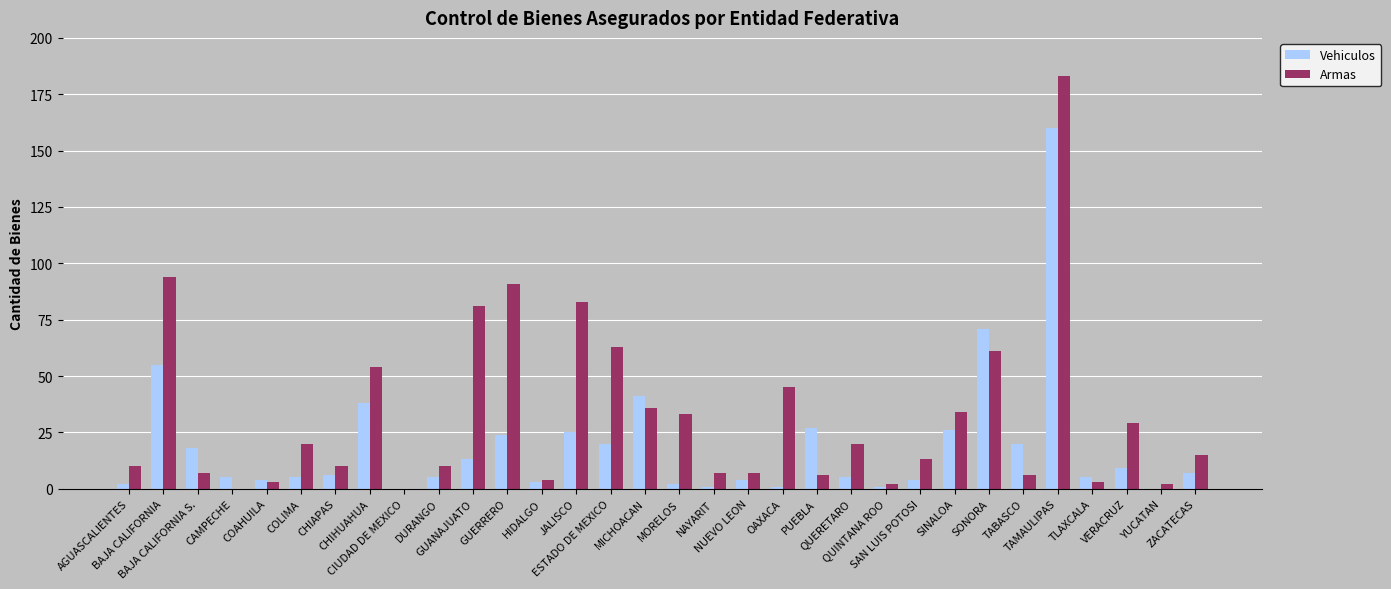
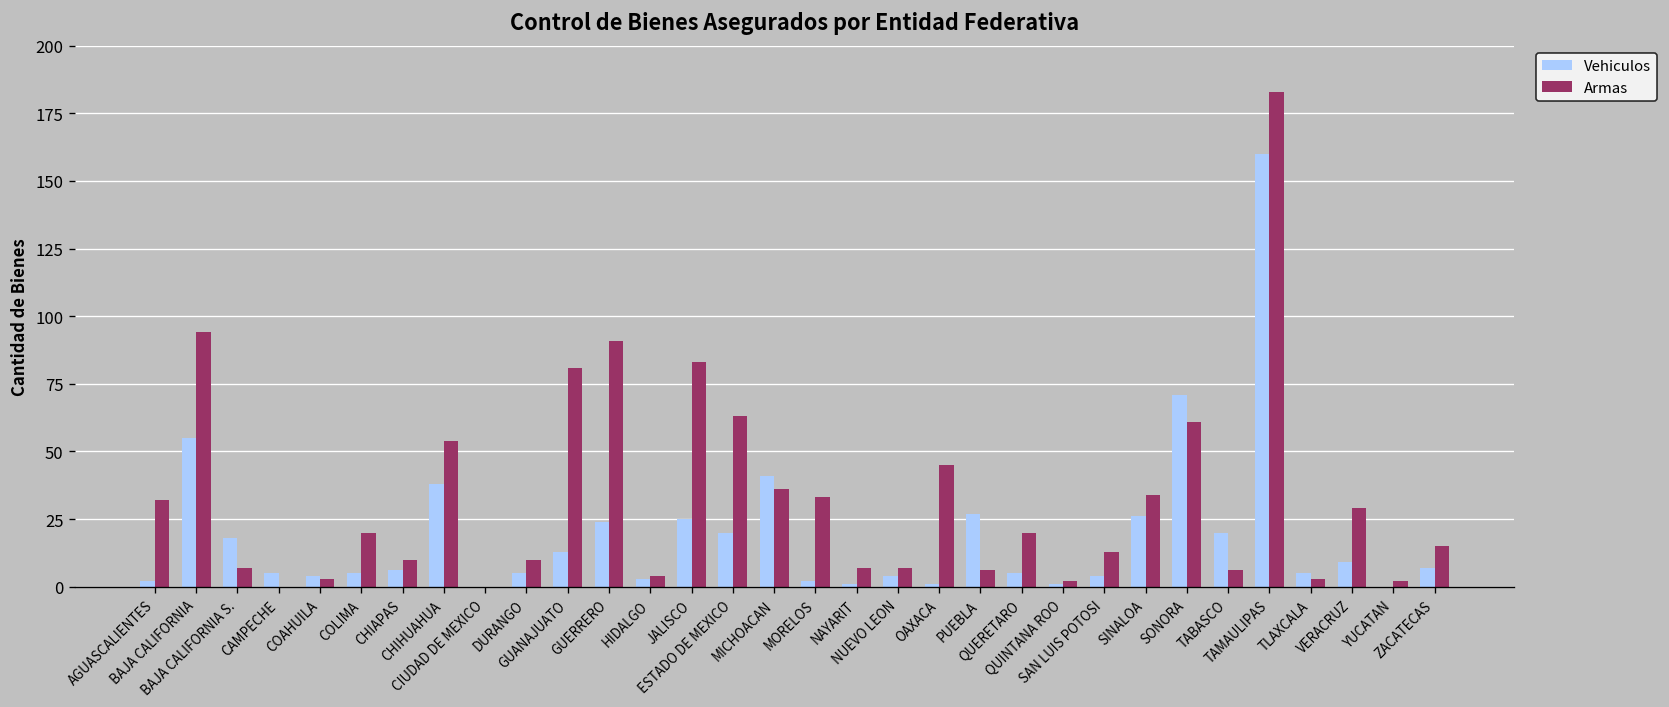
Armas, AGUASCALIENTES: 10 -> 32
